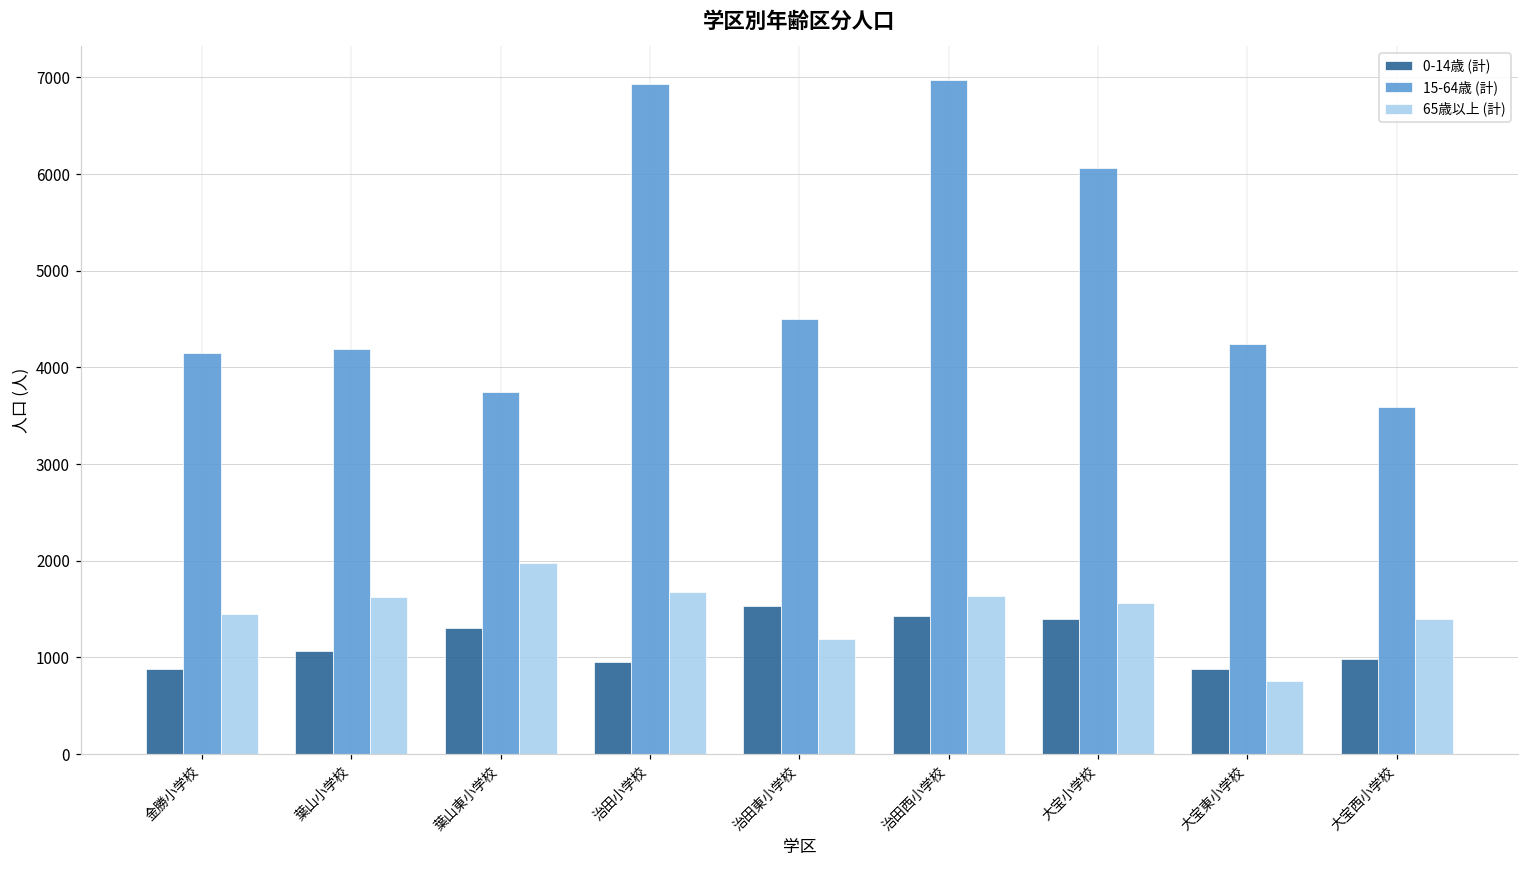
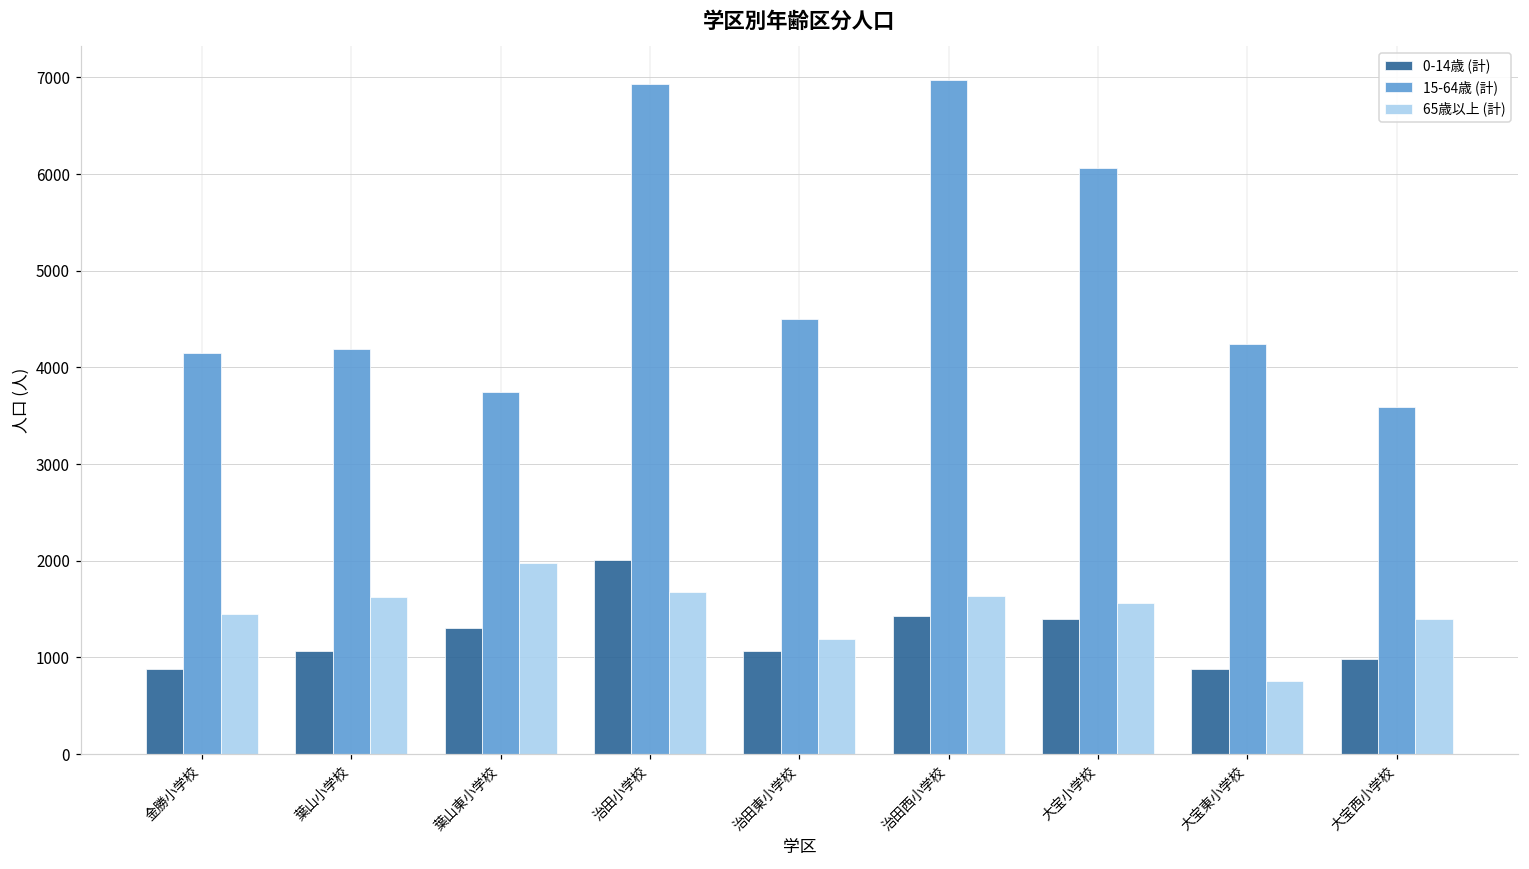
0-14歳 (計), 治田小学校: 900 -> 2000
0-14歳 (計), 治田東小学校: 1500 -> 1100
